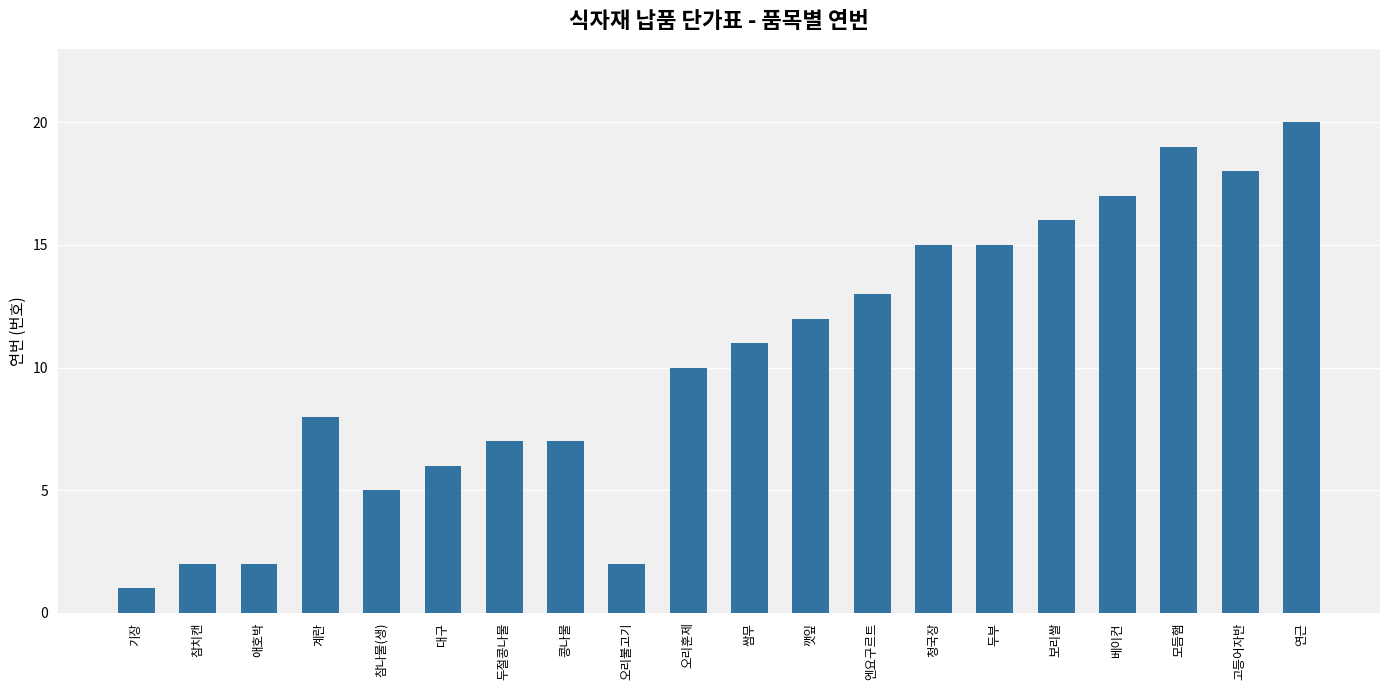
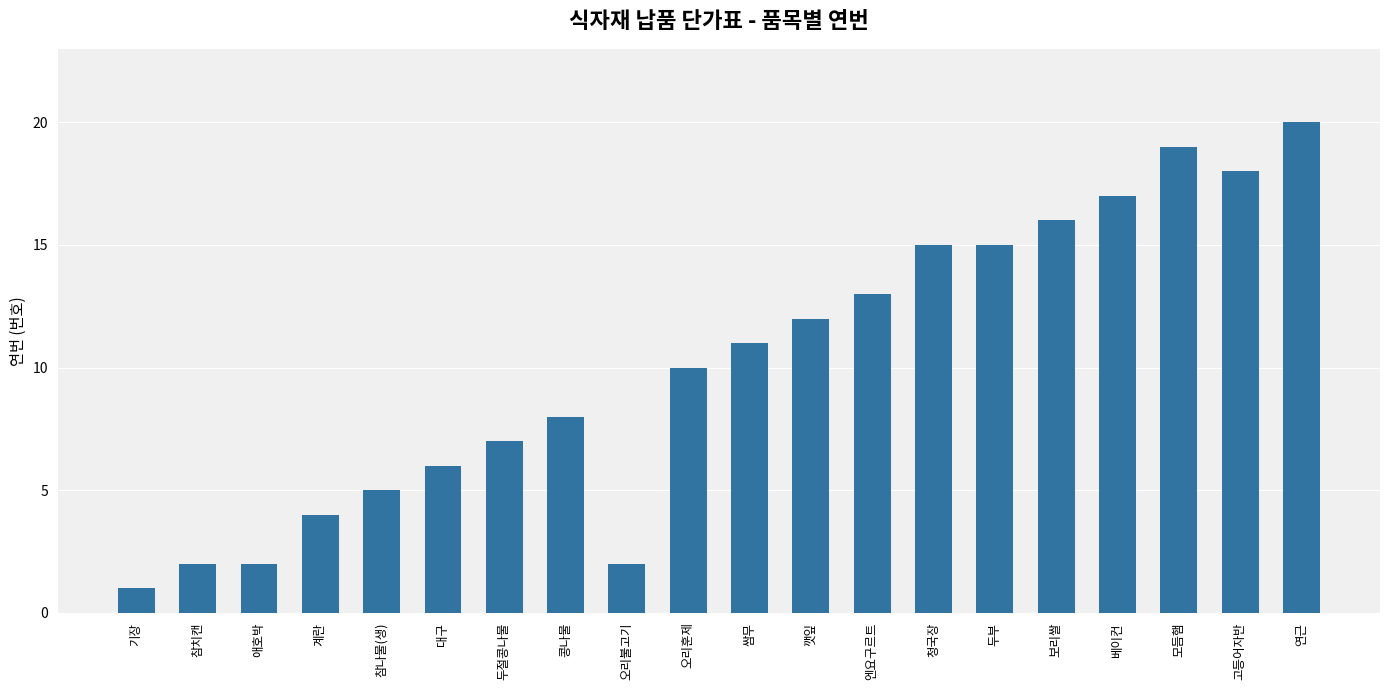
계란: 8 -> 4
콩나물: 7 -> 8
